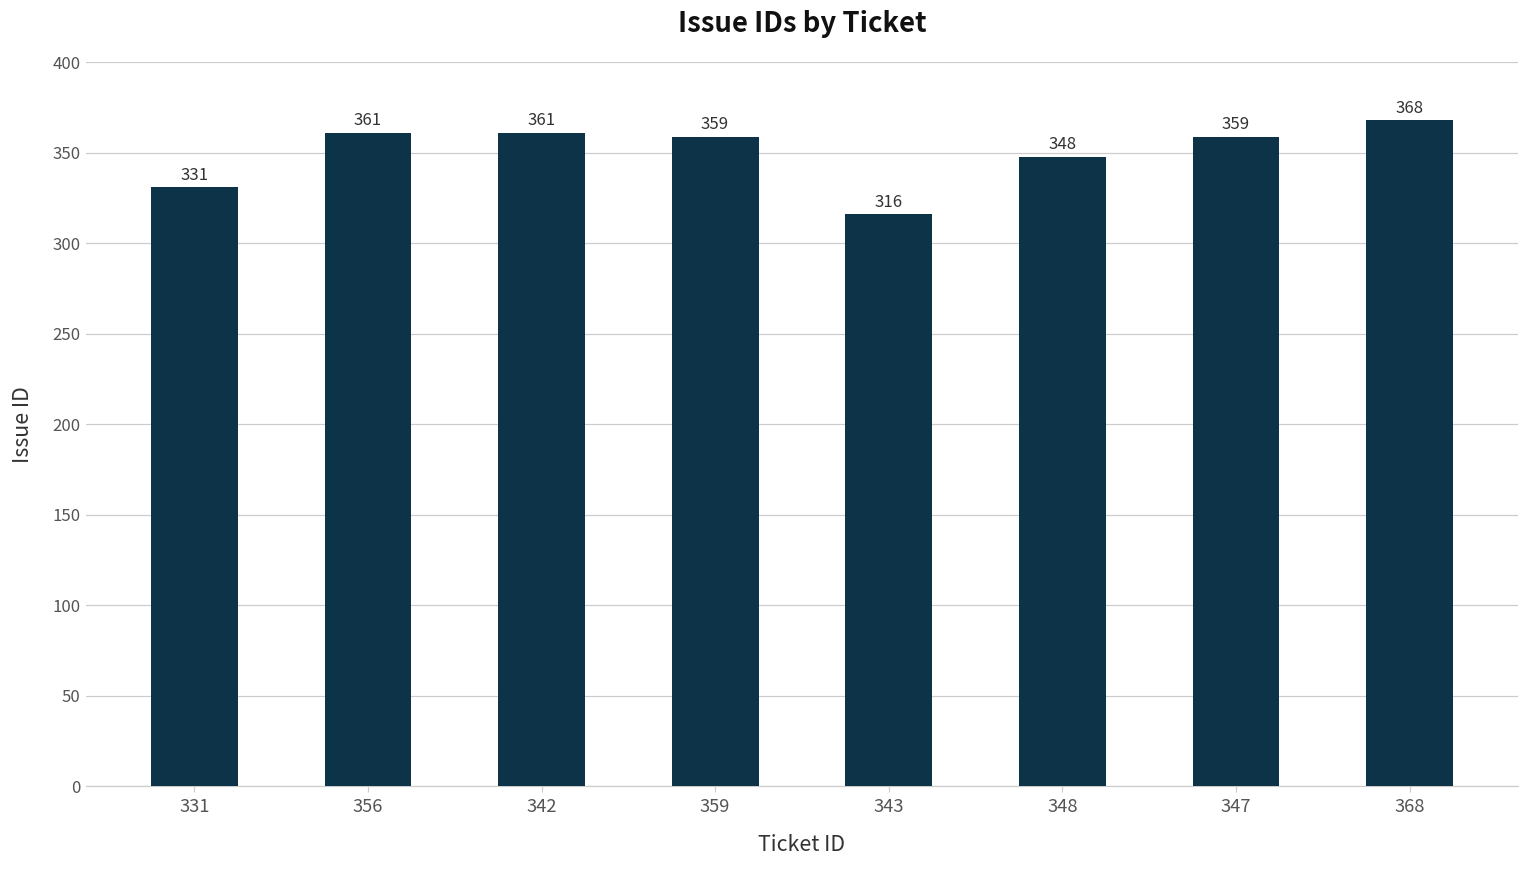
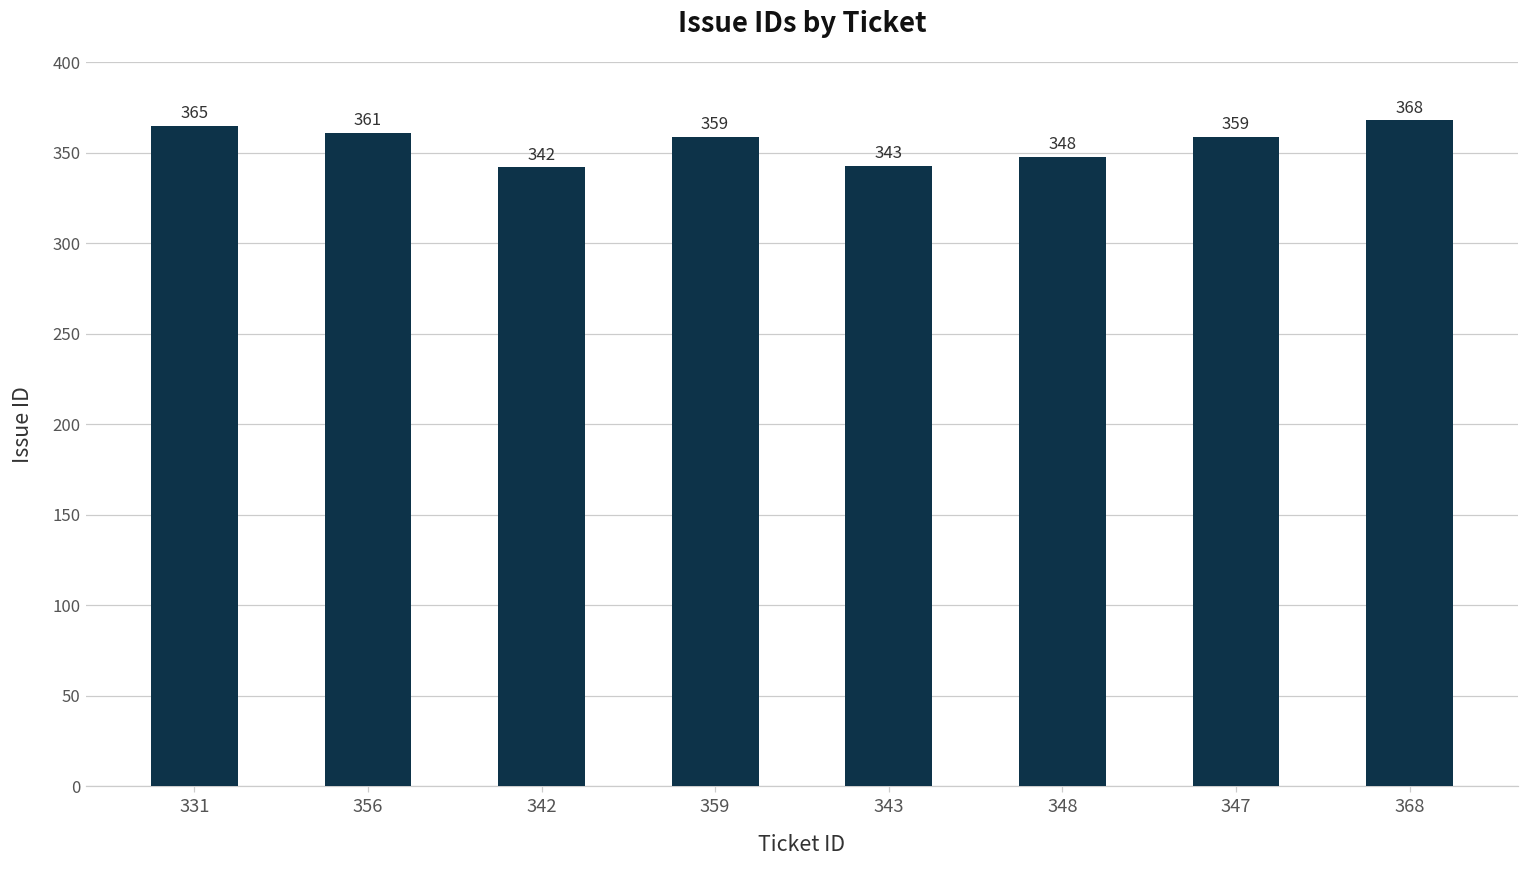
331: 331 -> 365
342: 361 -> 342
343: 316 -> 343
